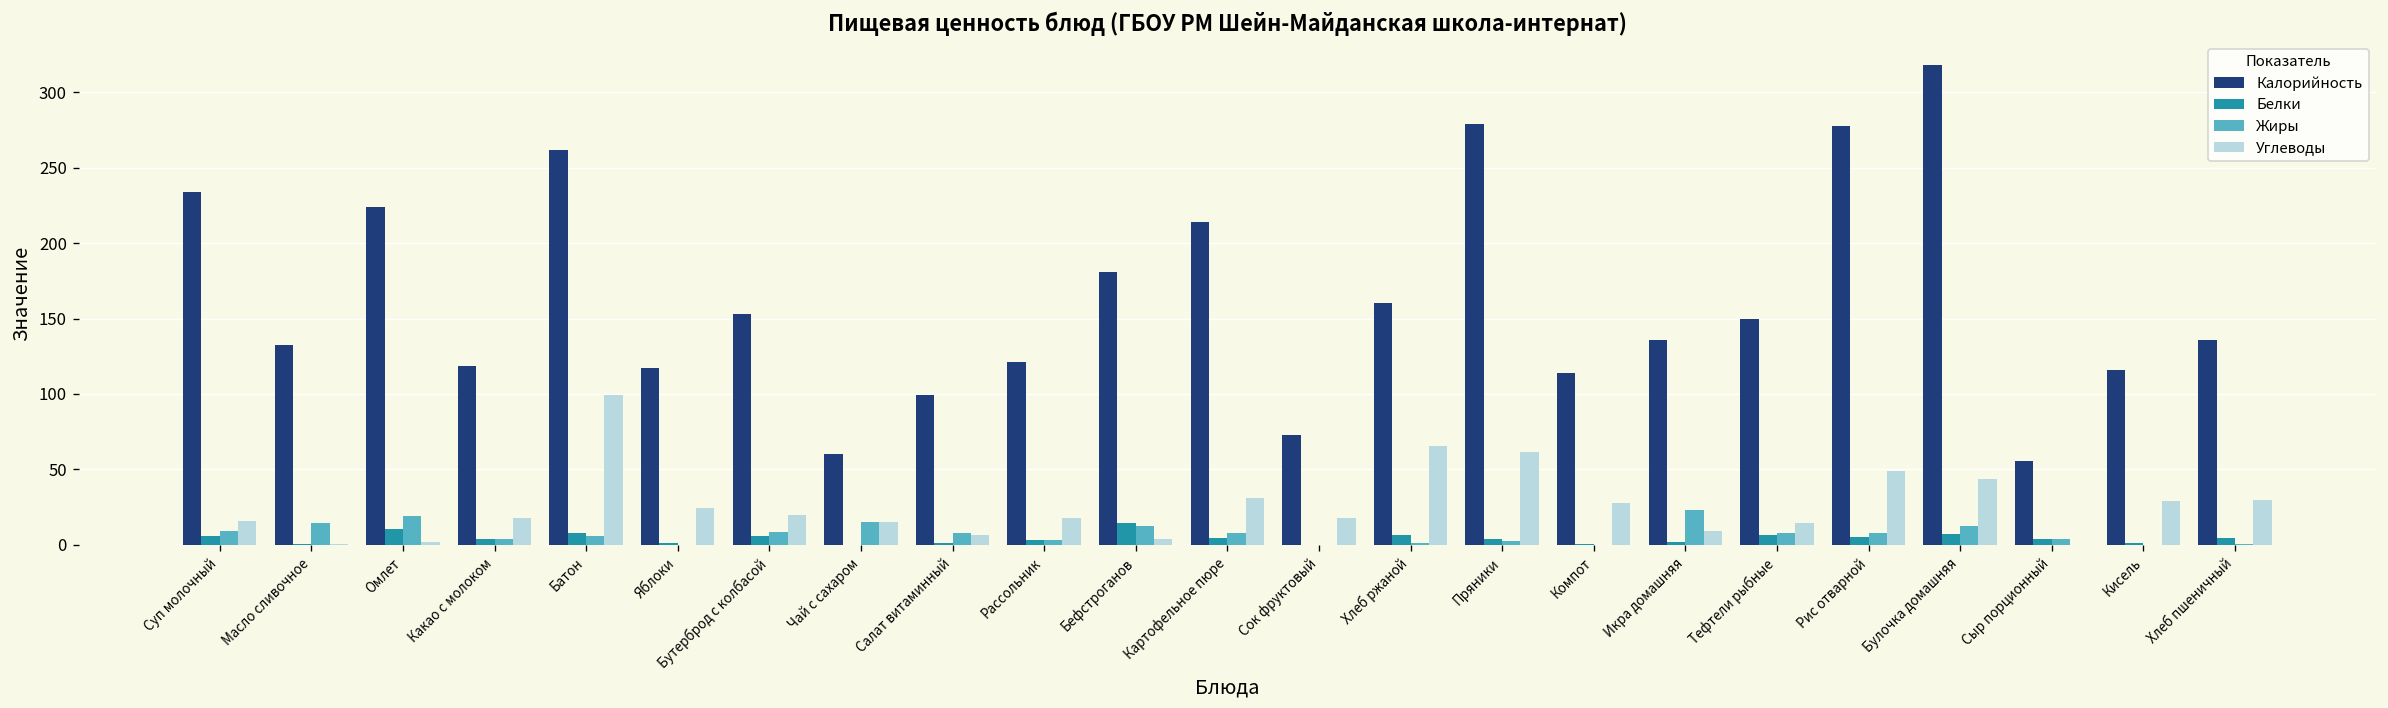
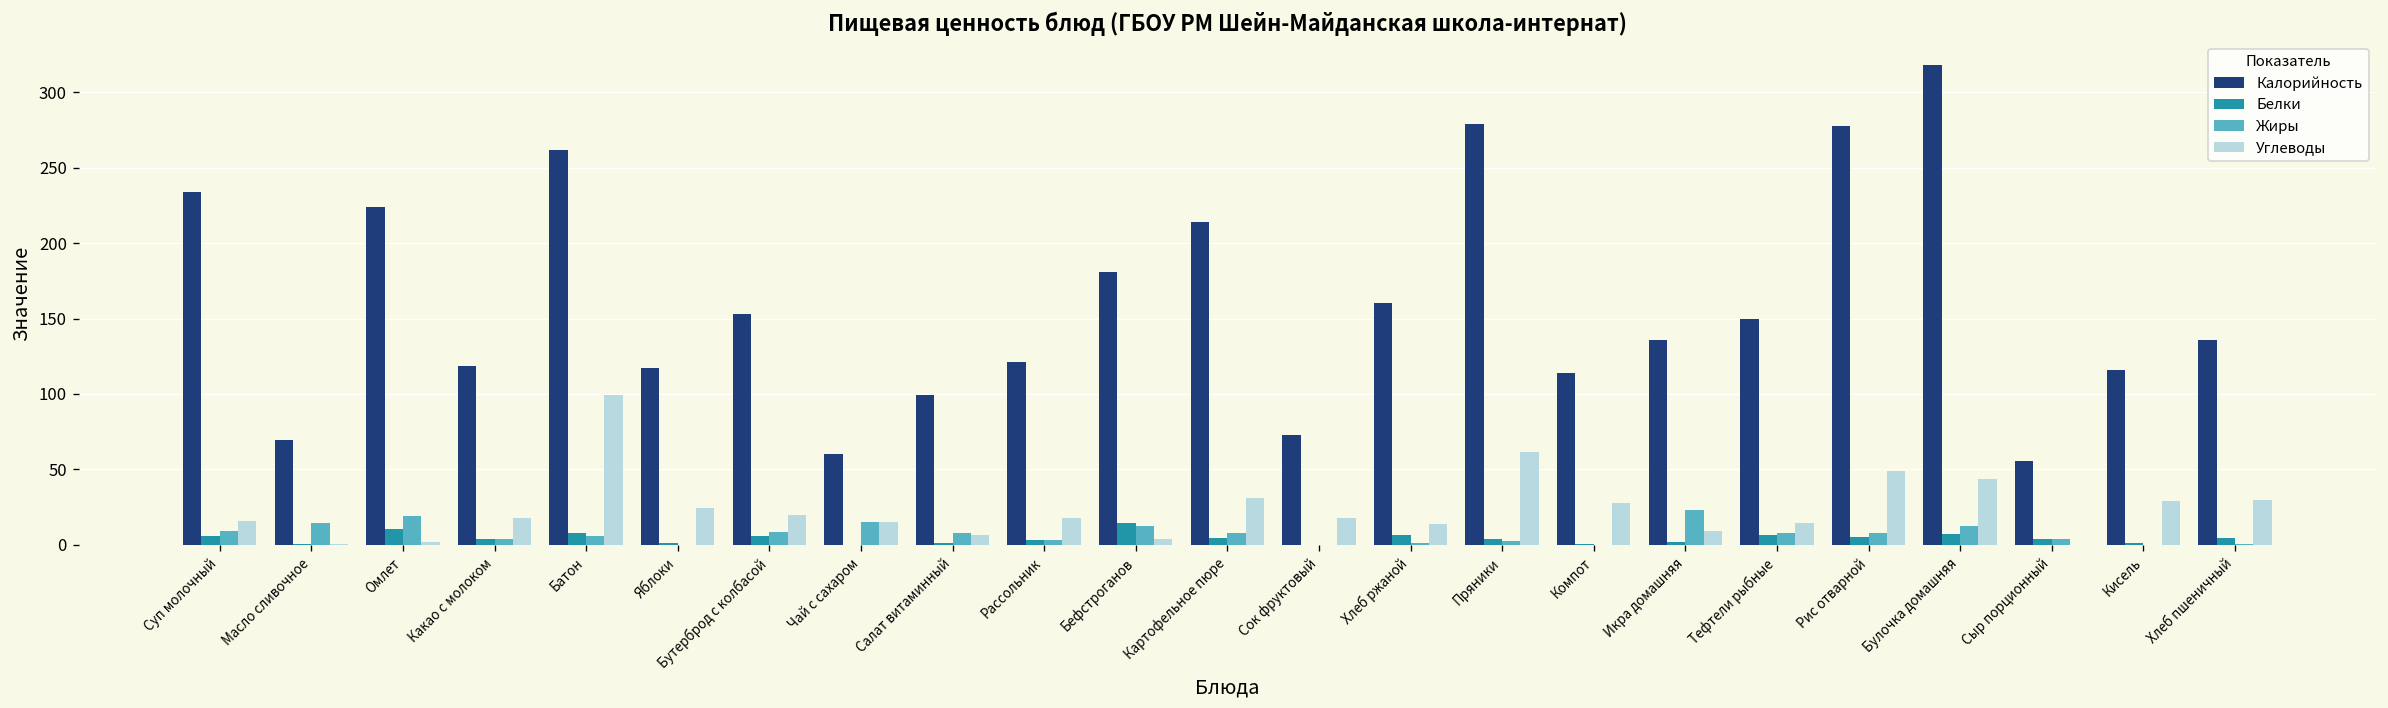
Калорийность, Масло сливочное: 132 -> 70
Углеводы, Хлеб ржаной: 66 -> 14
